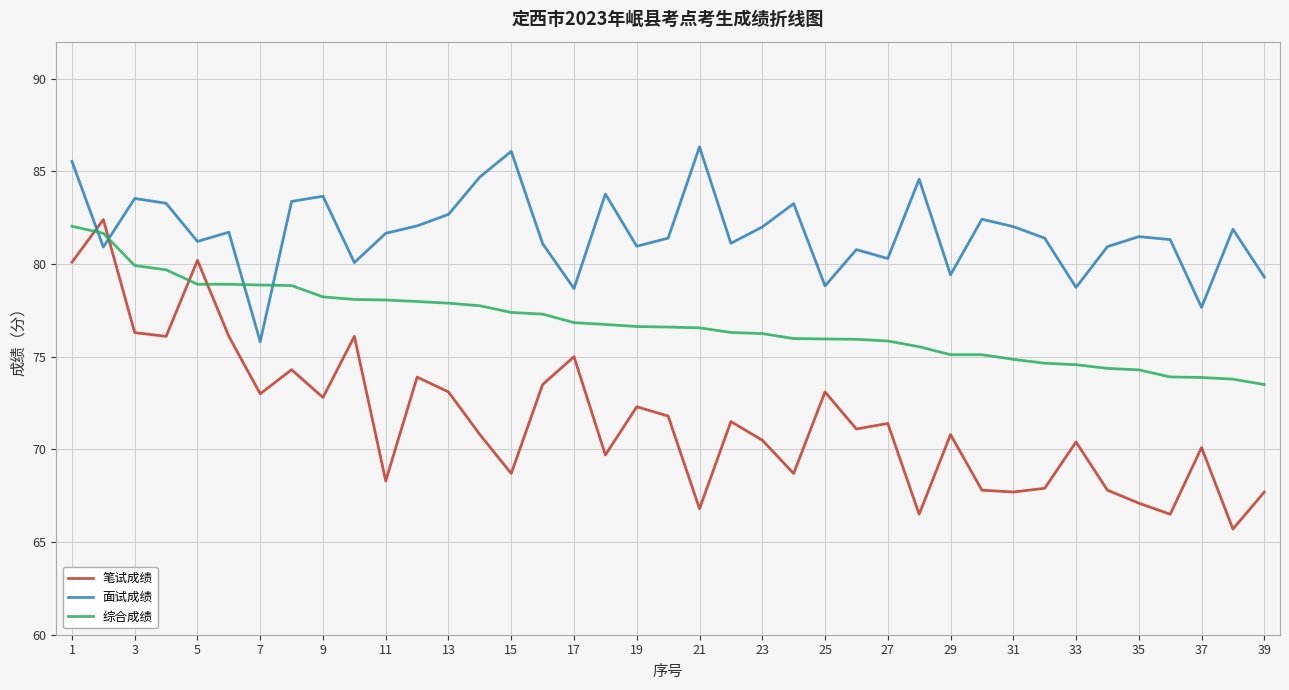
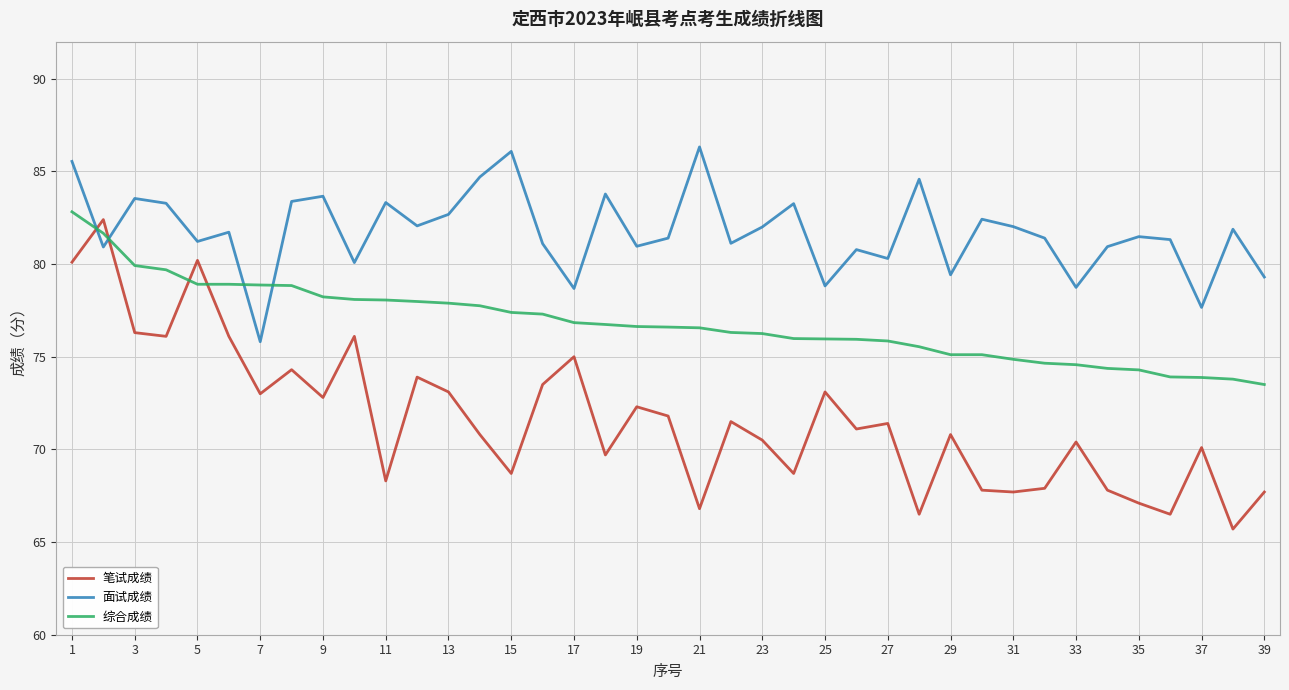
综合成绩, 1: 82.0 -> 82.8
面试成绩, 11: 81.7 -> 83.3
